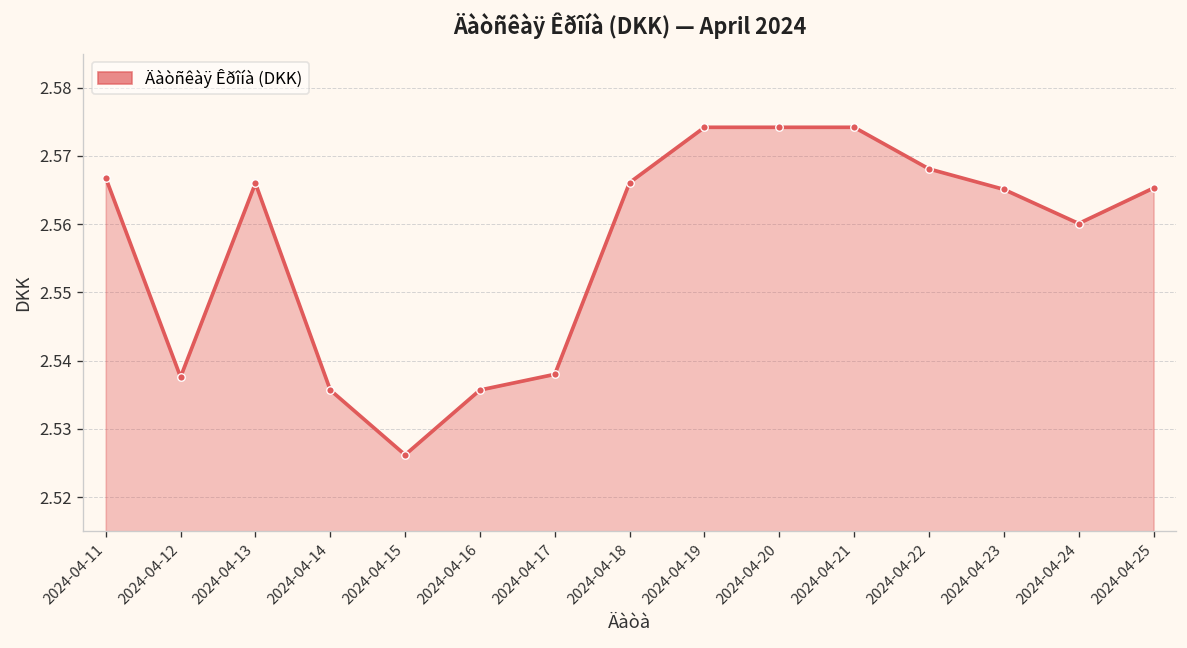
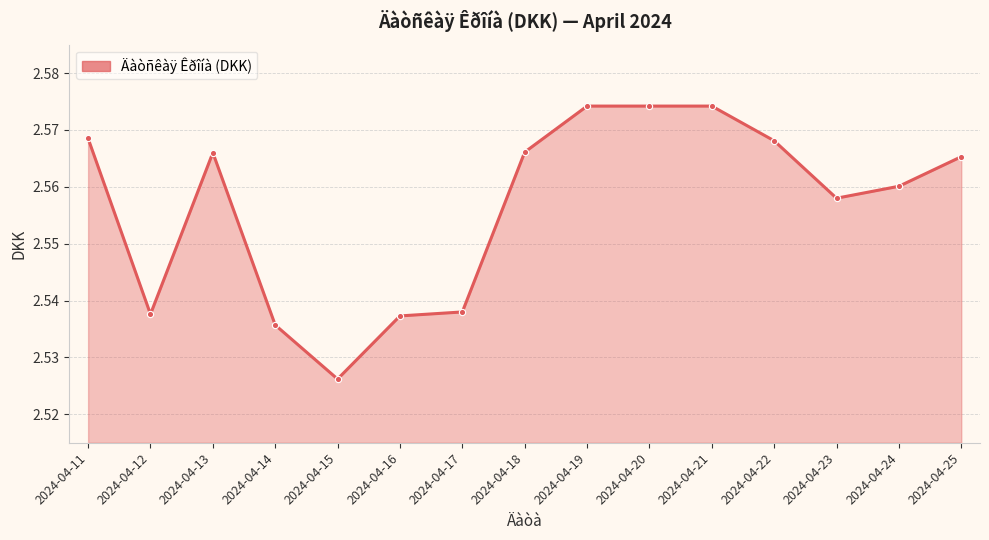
2024-04-11: 2.567 -> 2.569
2024-04-16: 2.536 -> 2.537
2024-04-23: 2.565 -> 2.558
